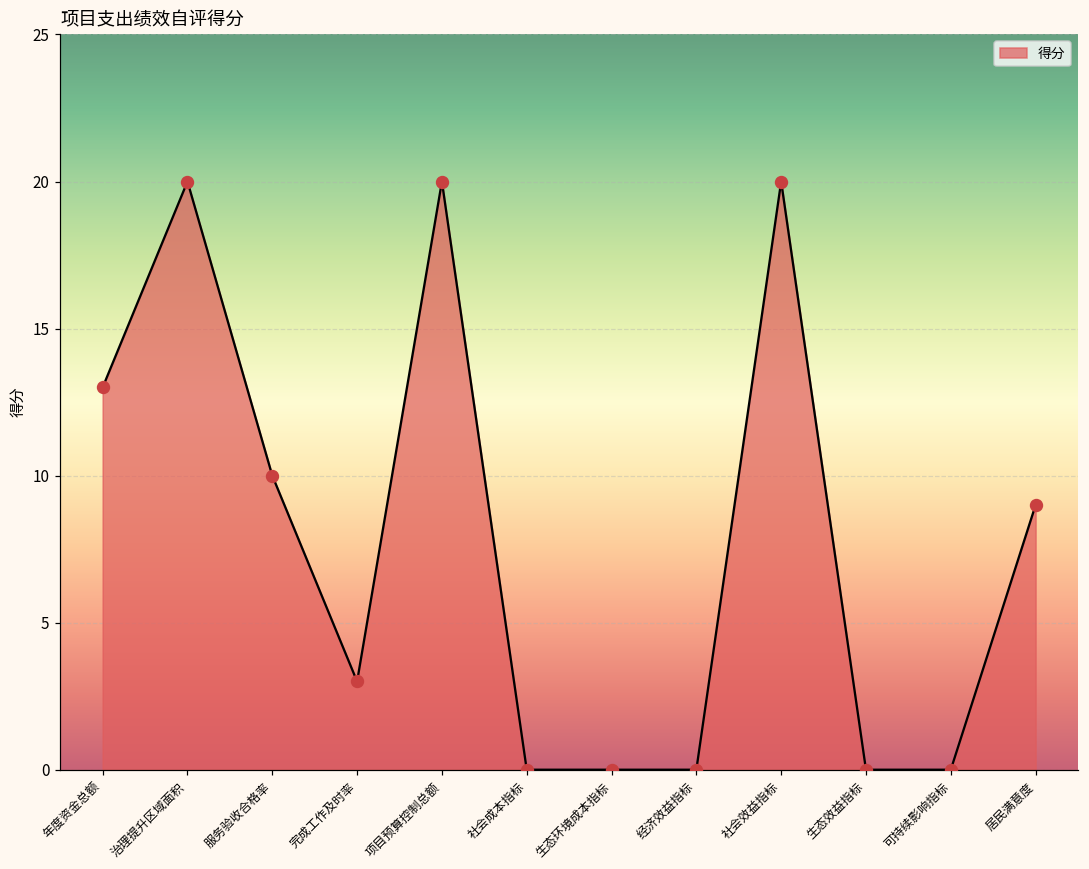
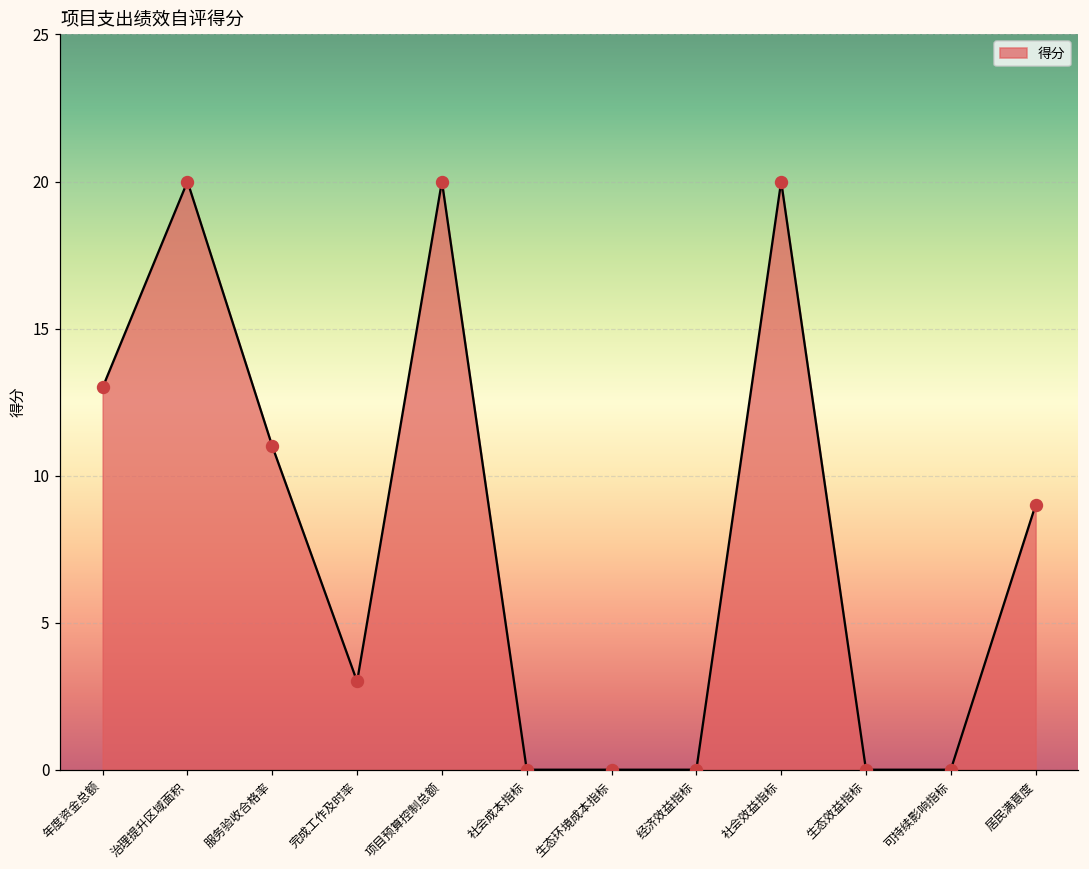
服务验收合格率: 10 -> 11
